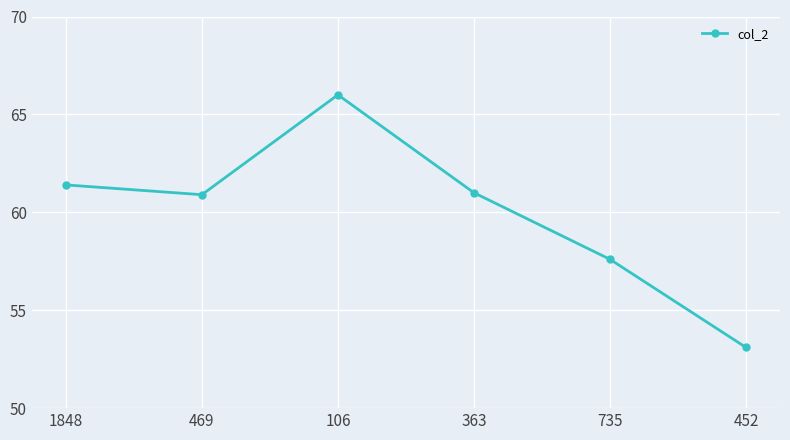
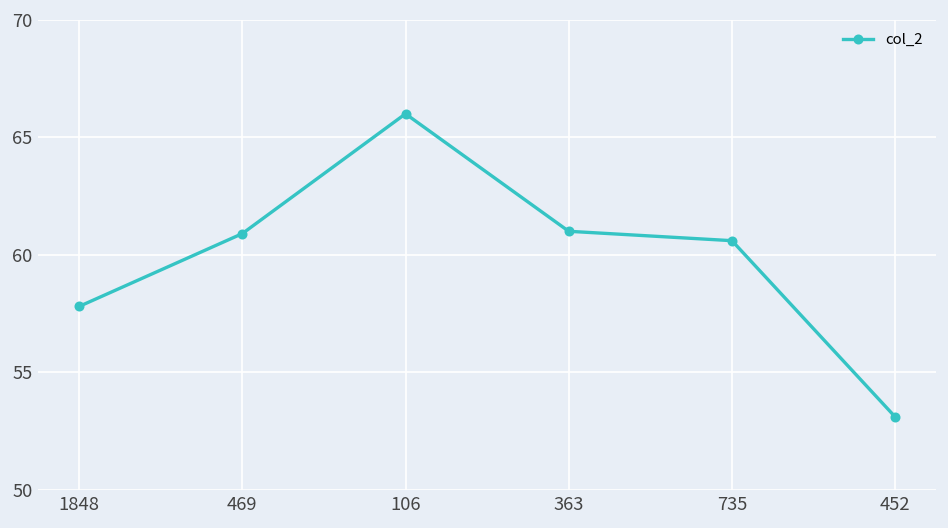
1848: 61.4 -> 57.8
735: 57.6 -> 60.6
